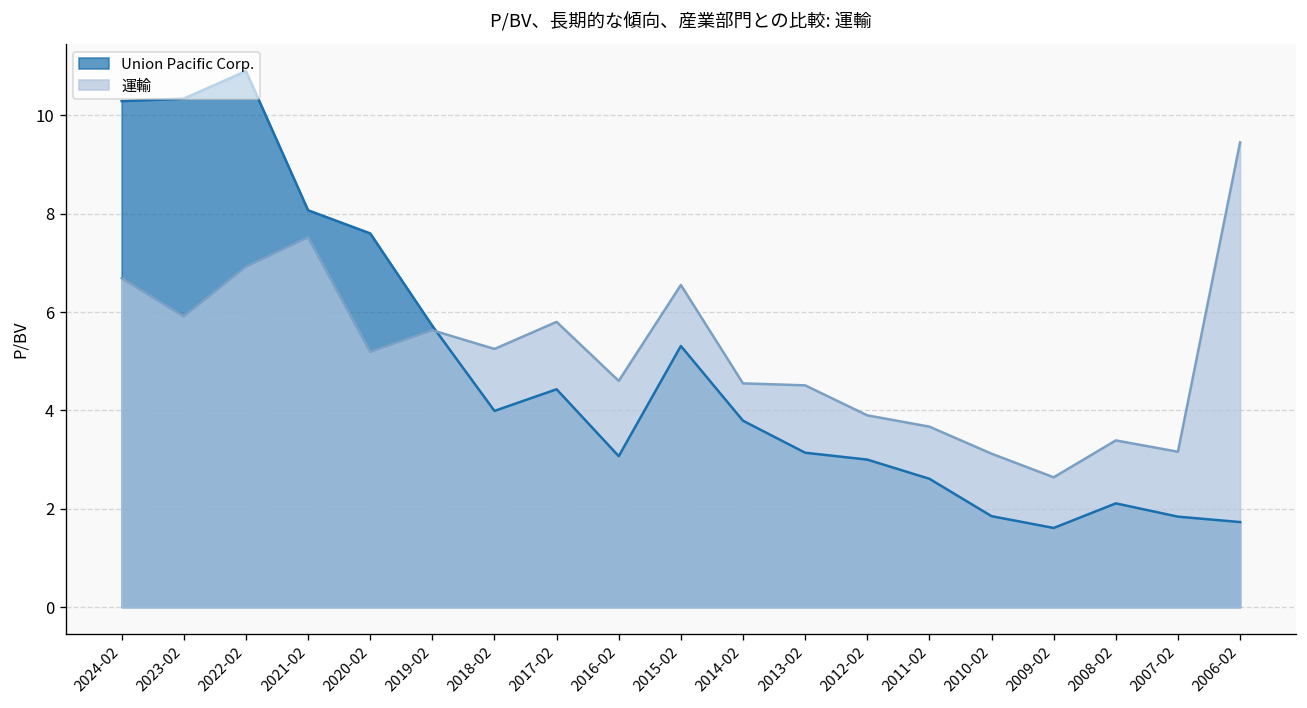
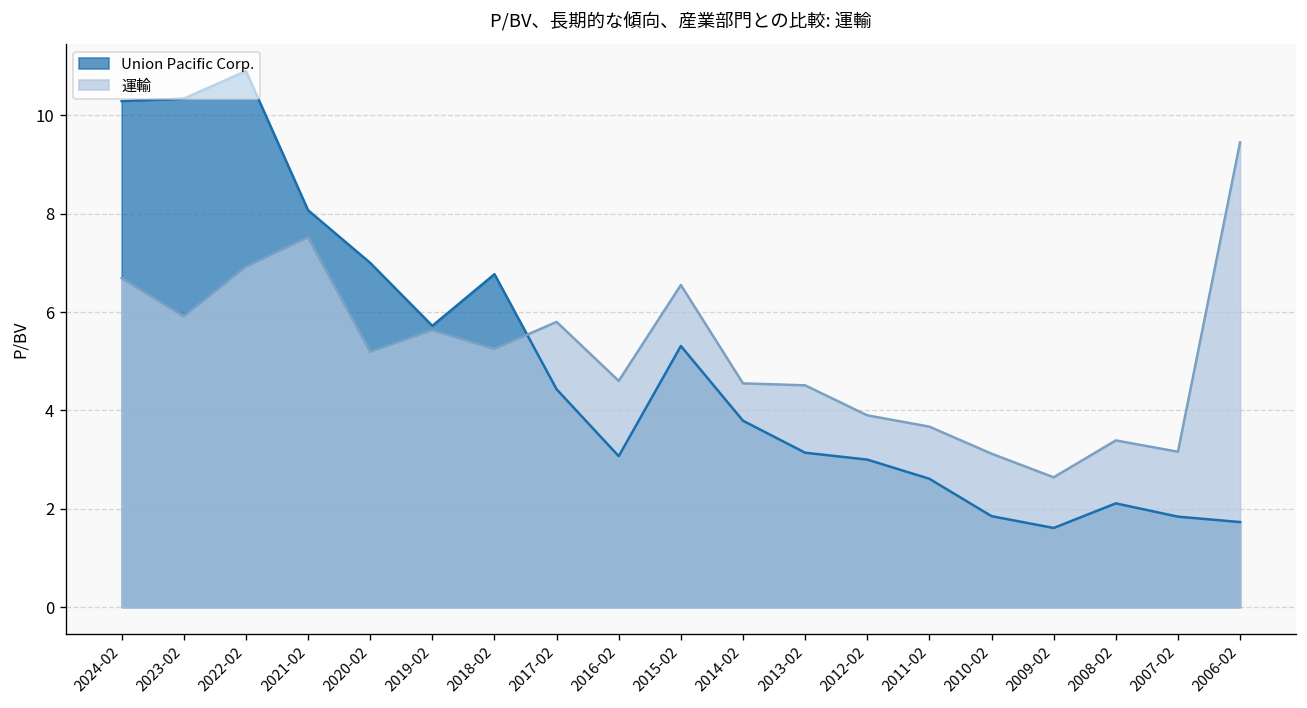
Union Pacific Corp., 2020-02: 7.6 -> 7.0
Union Pacific Corp., 2018-02: 4.0 -> 6.8
